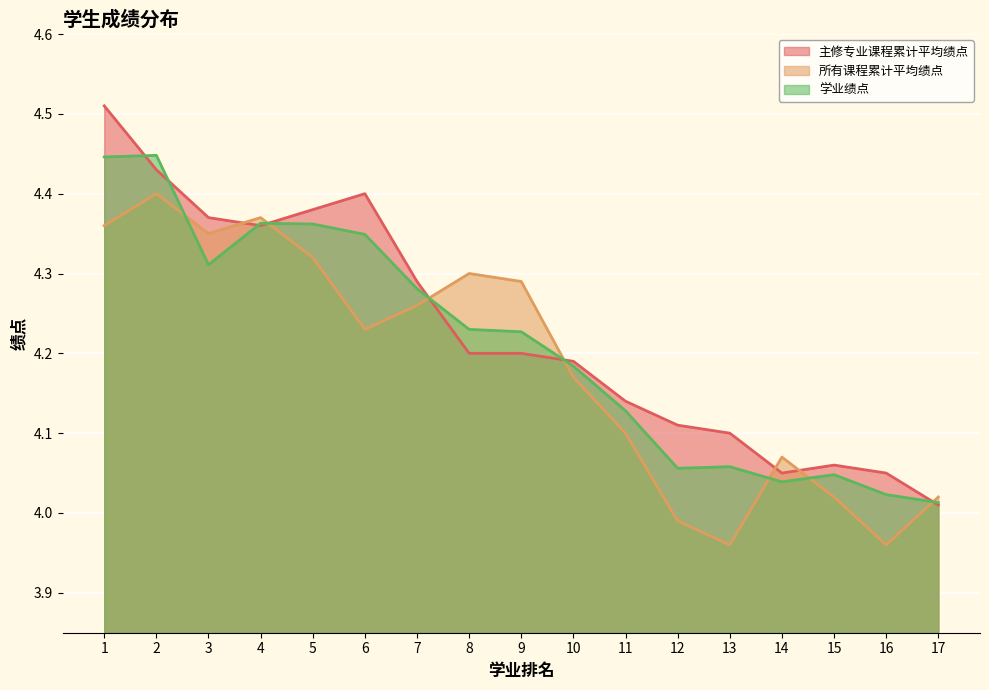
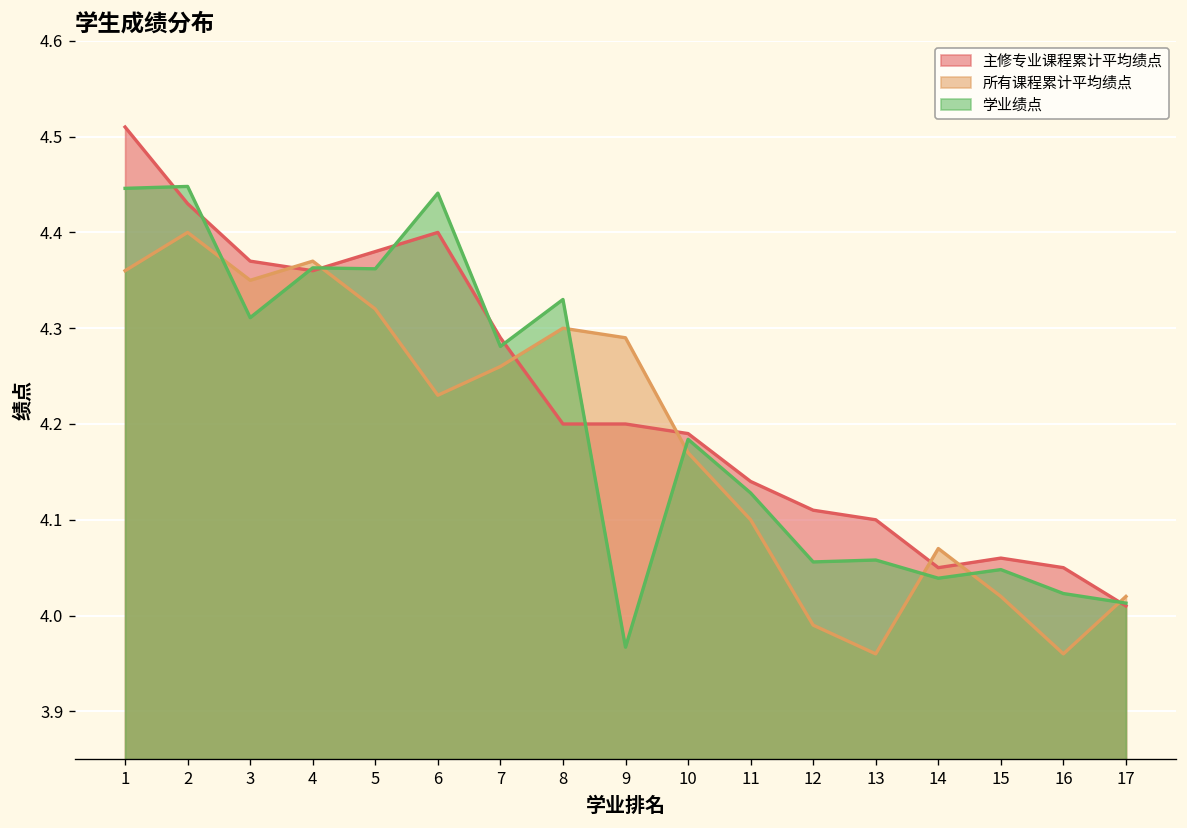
学业绩点, 6: 4.35 -> 4.44
学业绩点, 8: 4.23 -> 4.33
学业绩点, 9: 4.23 -> 3.97
